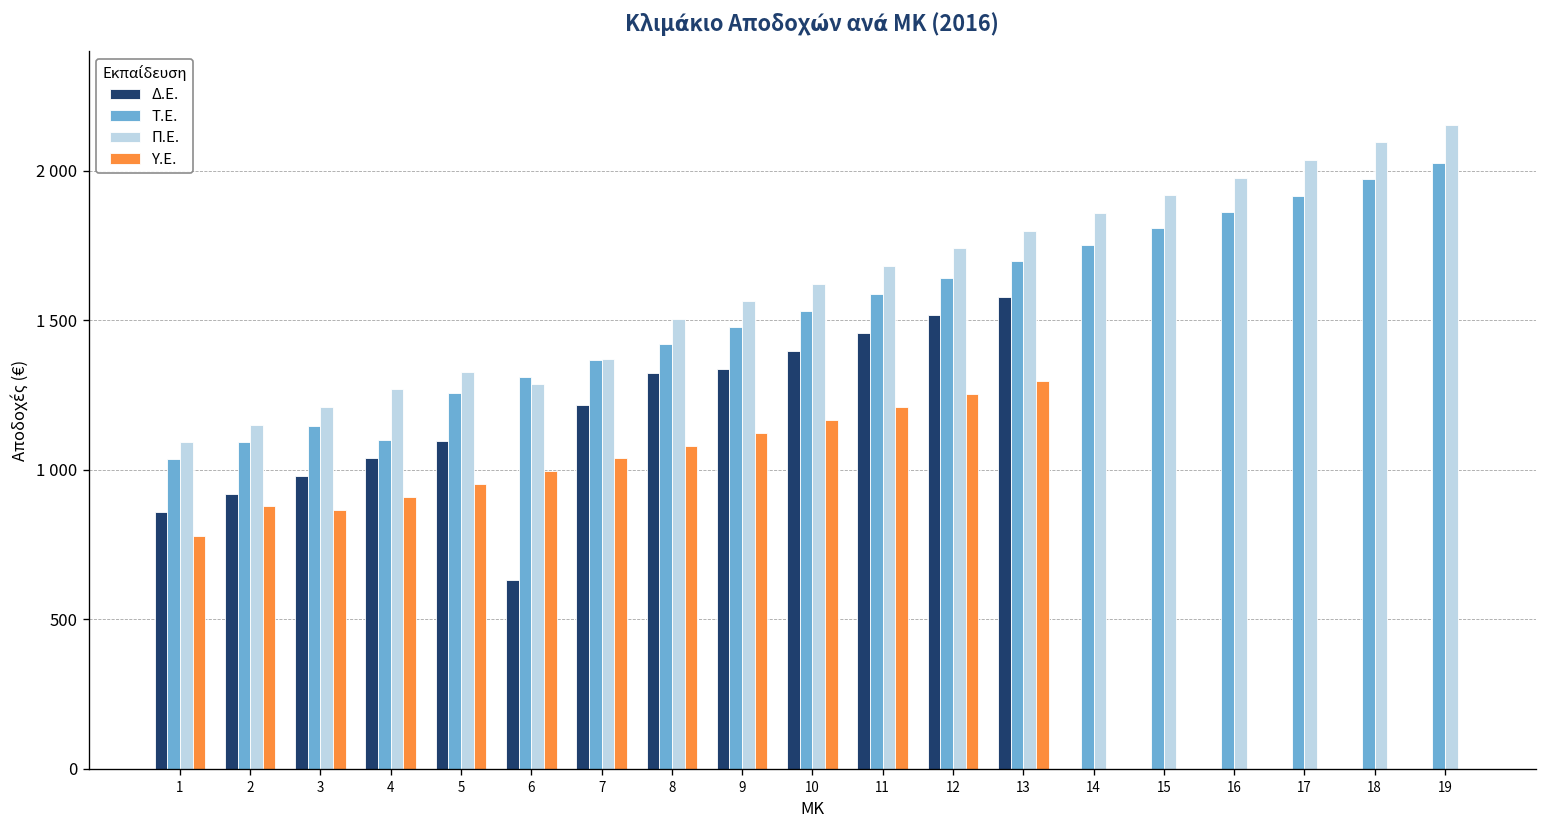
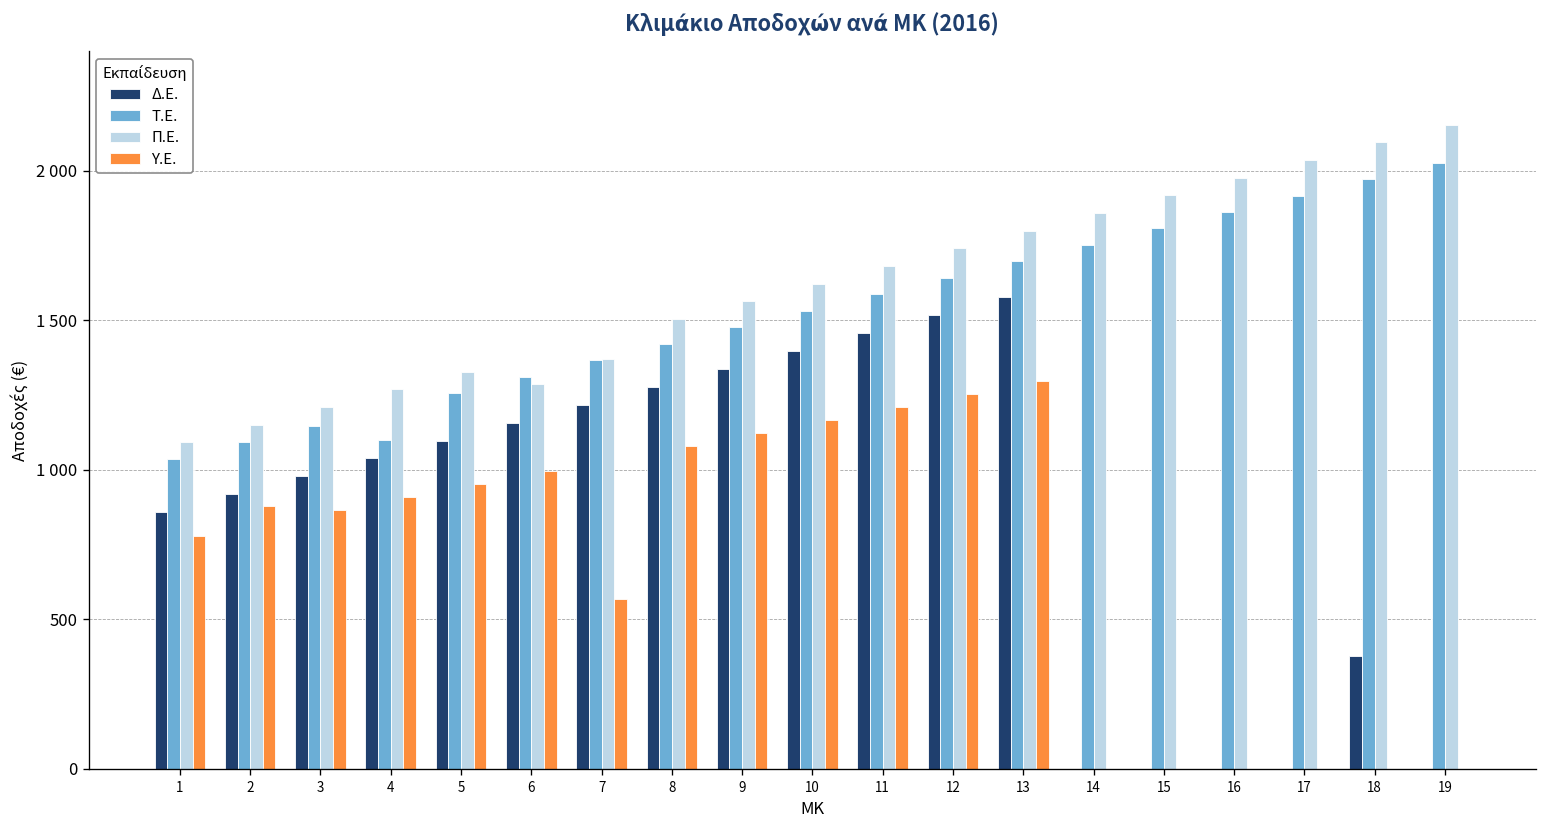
Δ.Ε., 6: 630 -> 1160
Υ.Ε., 7: 1040 -> 570
Δ.Ε., 8: 1320 -> 1280
Δ.Ε., 18: 0 -> 380
